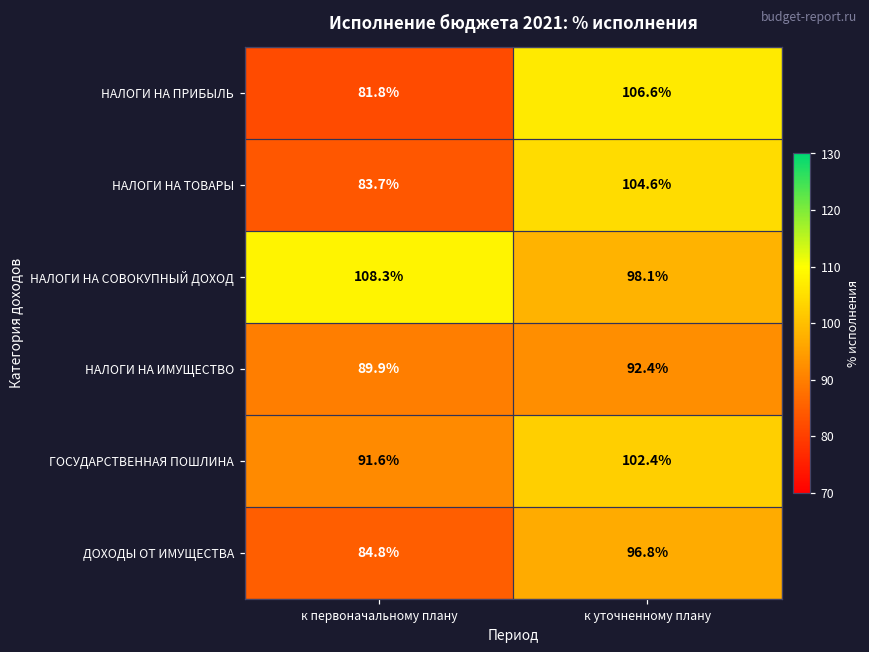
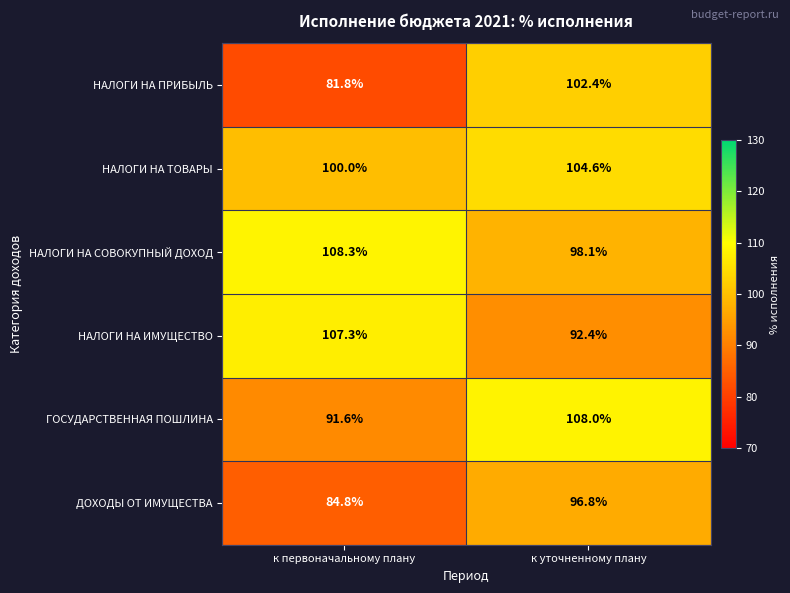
НАЛОГИ НА ПРИБЫЛЬ, к уточненному плану: 106.6% -> 102.4%
НАЛОГИ НА ТОВАРЫ, к первоначальному плану: 83.7% -> 100.0%
НАЛОГИ НА ИМУЩЕСТВО, к первоначальному плану: 89.9% -> 107.3%
ГОСУДАРСТВЕННАЯ ПОШЛИНА, к уточненному плану: 102.4% -> 108.0%
